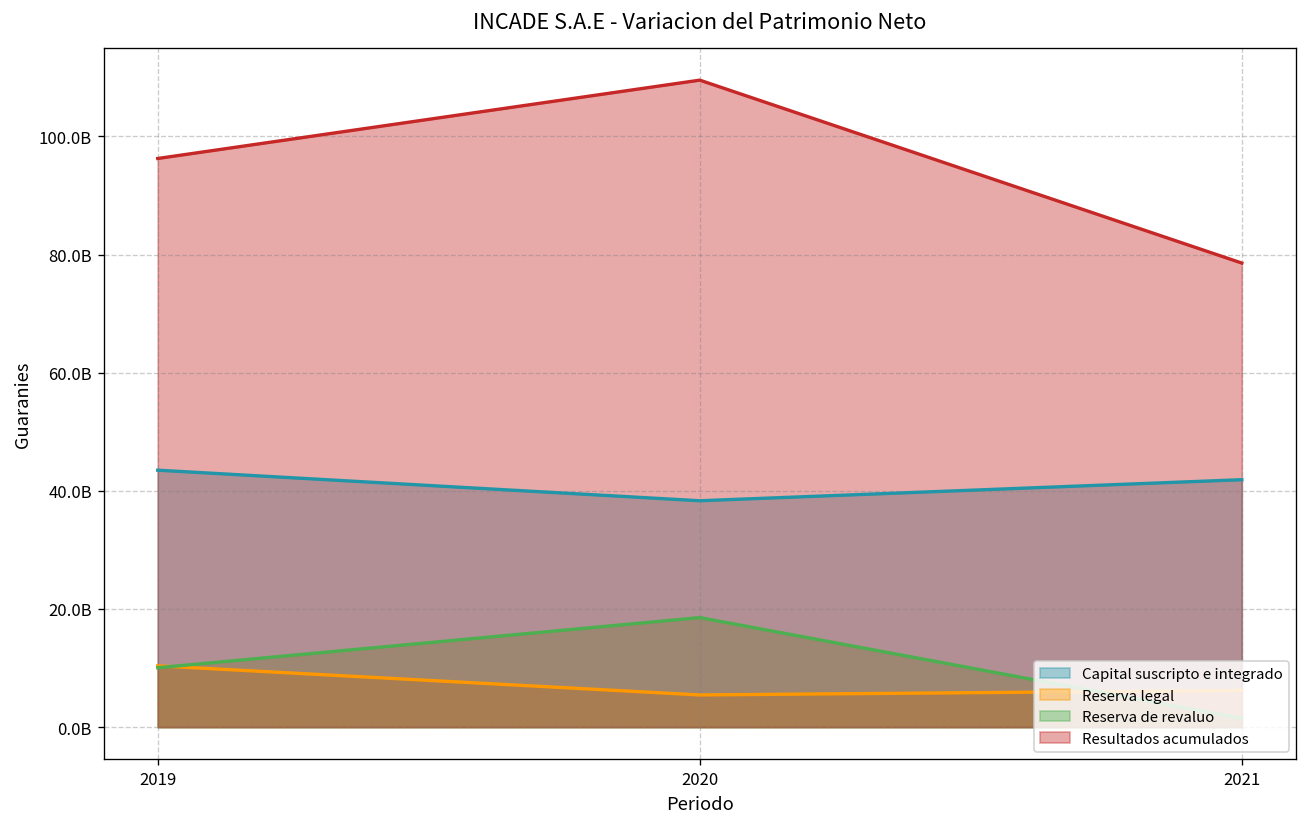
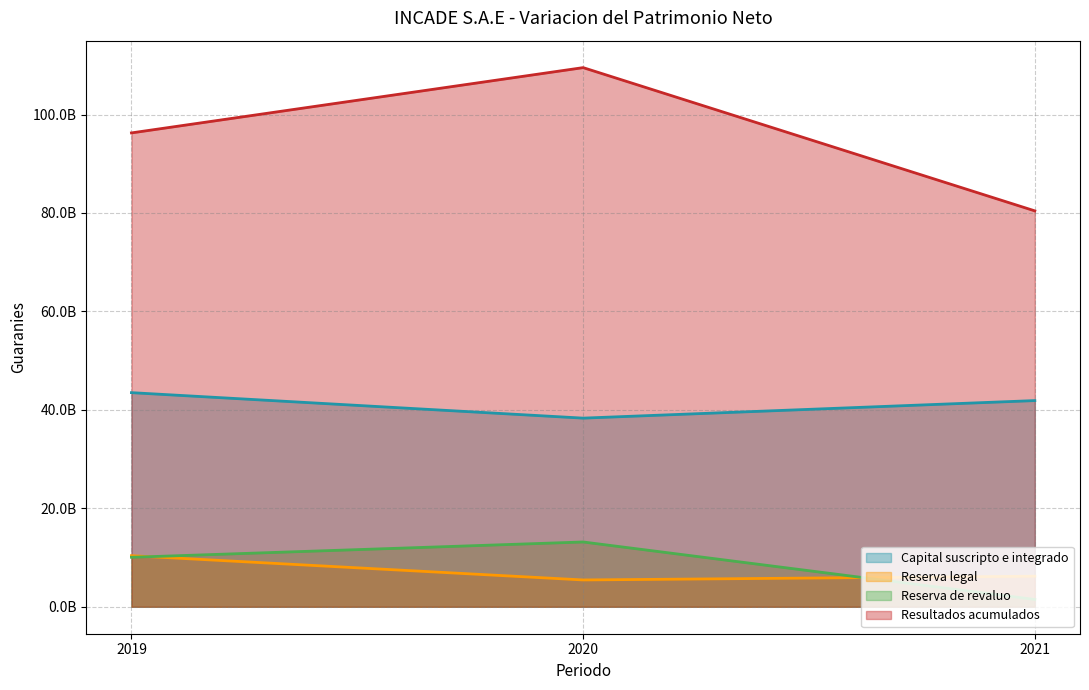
Reserva de revaluo, 2020: 19000000000 -> 13000000000
Resultados acumulados, 2021: 79000000000 -> 80000000000
